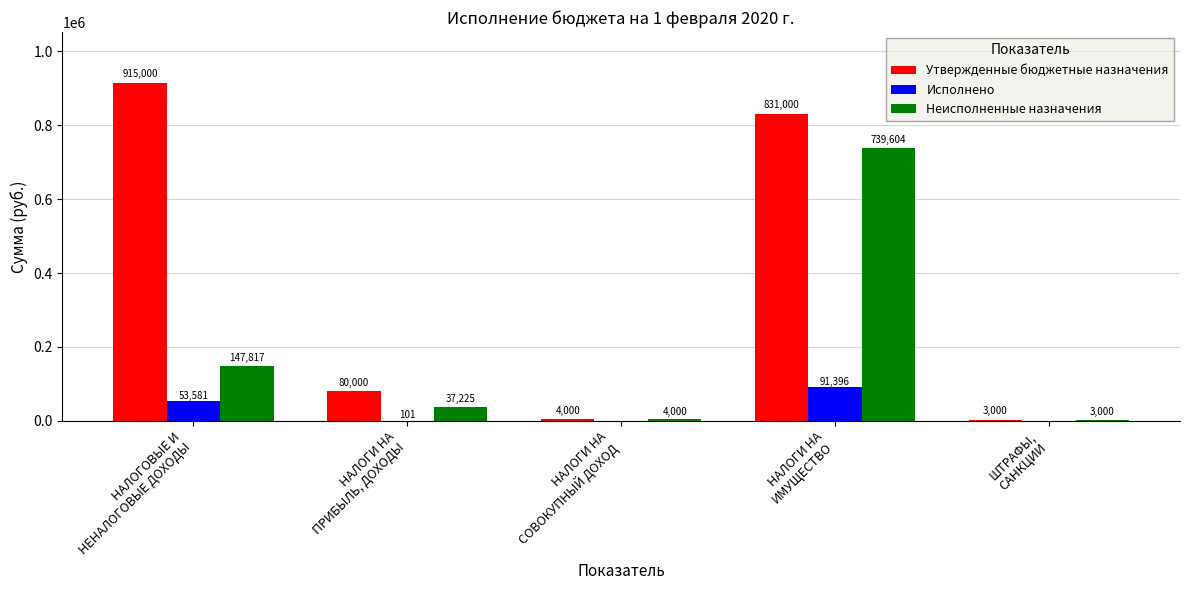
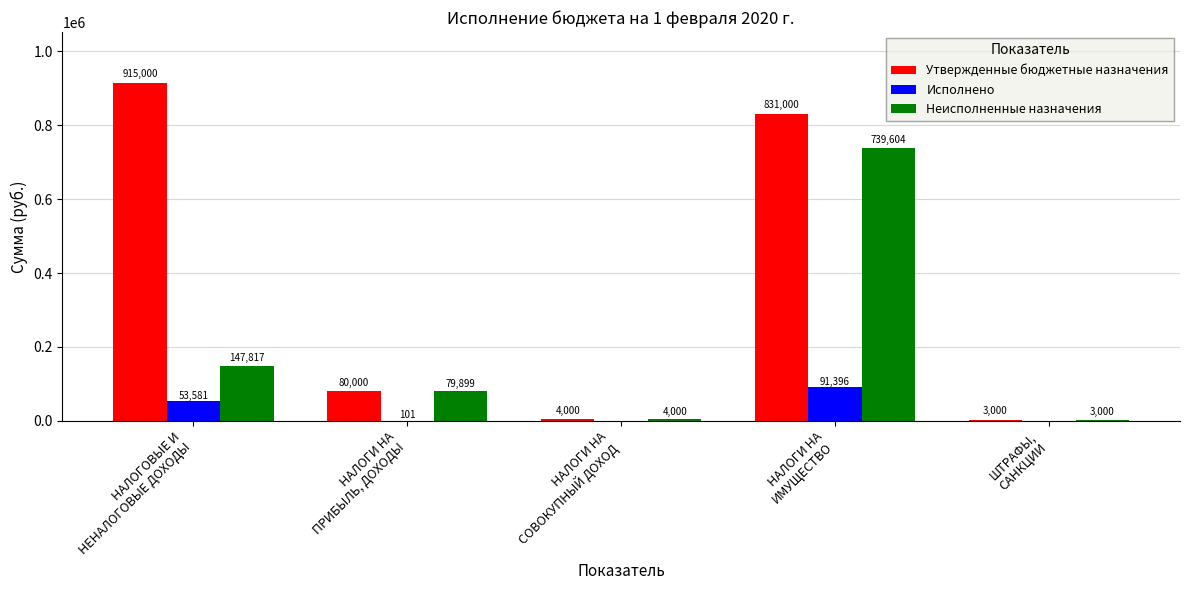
Неисполненные назначения, НАЛОГИ НА ПРИБЫЛЬ, ДОХОДЫ: 37,225 -> 79,899
